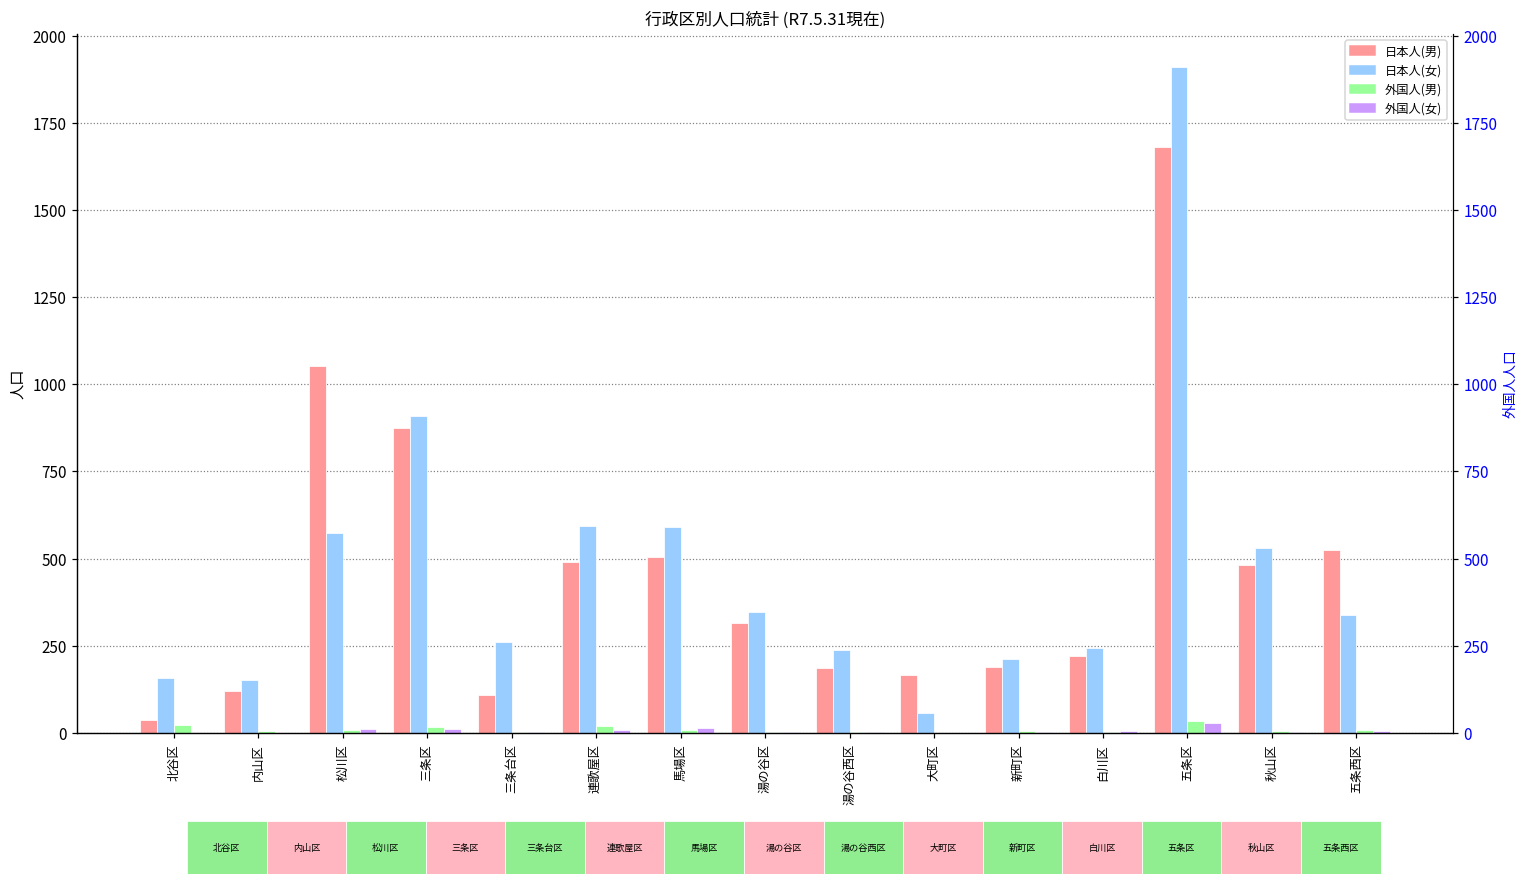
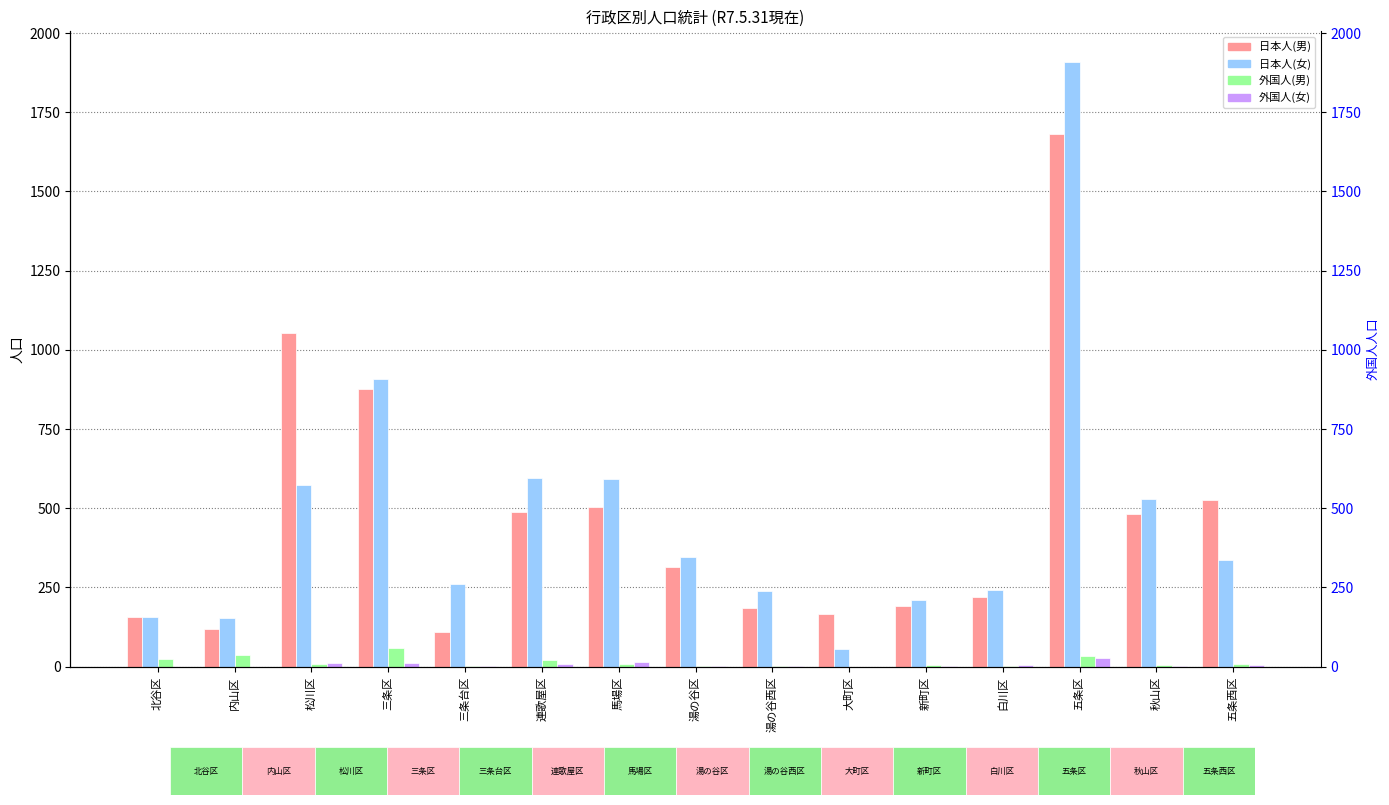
日本人(男), 北谷区: 40 -> 160
外国人(男), 内山区: 10 -> 40
外国人(男), 三条区: 20 -> 60
